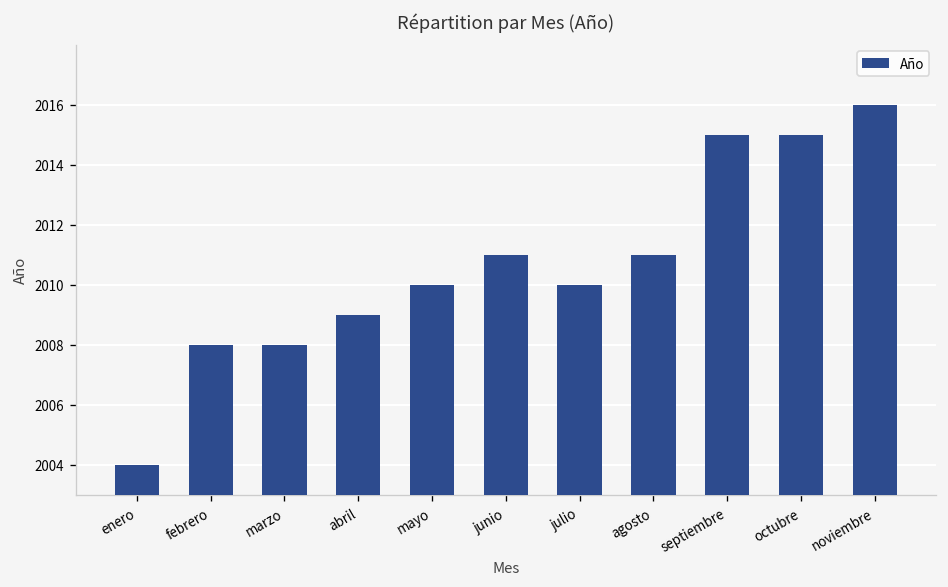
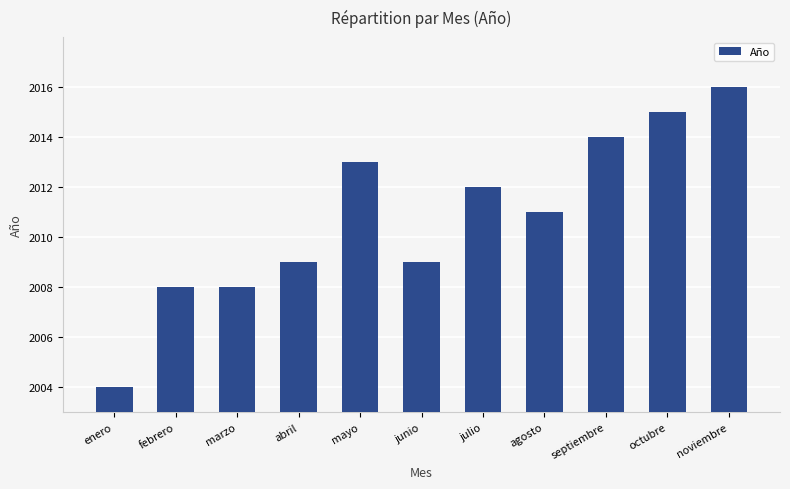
mayo: 2010 -> 2013
junio: 2011 -> 2009
julio: 2010 -> 2012
septiembre: 2015 -> 2014
